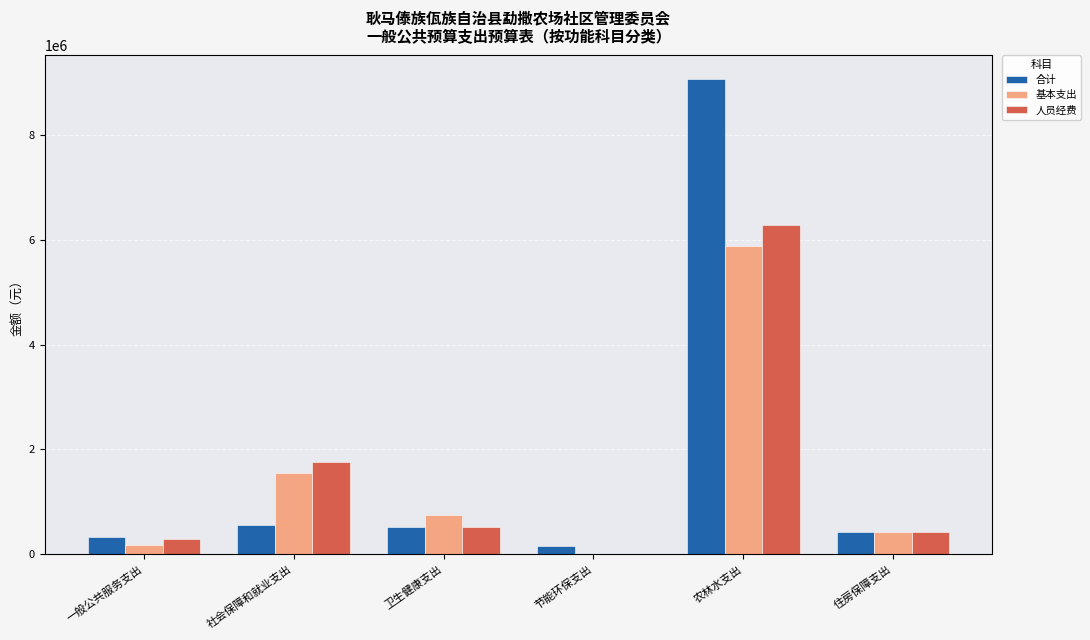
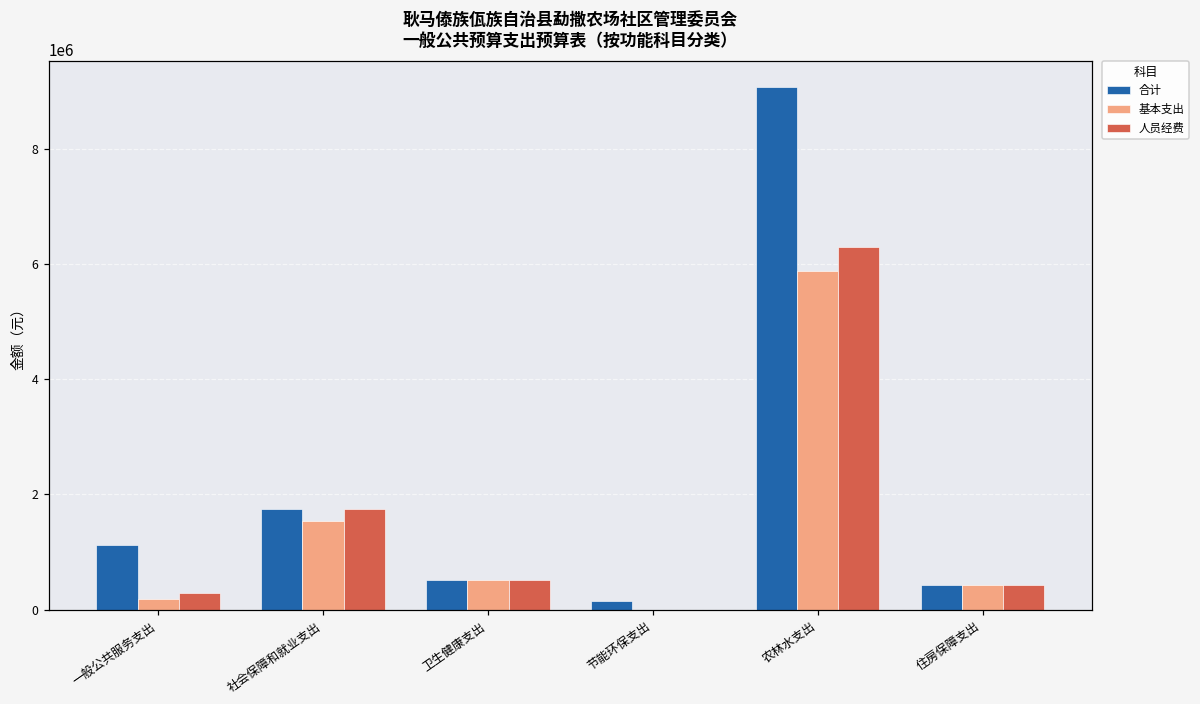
合计, 一般公共服务支出: 300000 -> 1100000
合计, 社会保障和就业支出: 600000 -> 1800000
基本支出, 卫生健康支出: 700000 -> 500000
